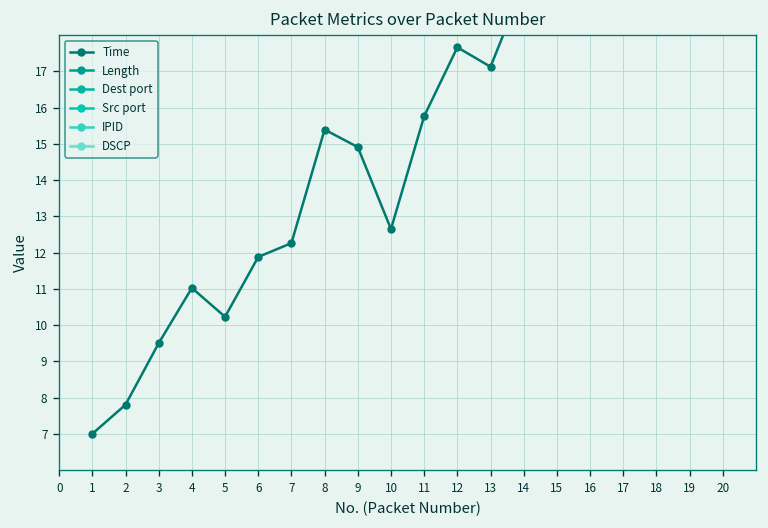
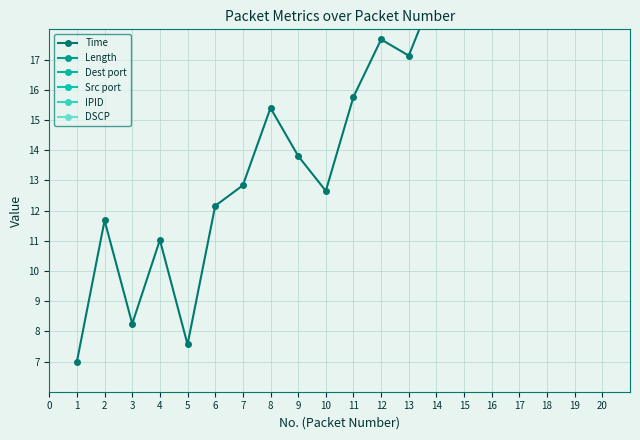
Time, 2: 7.8 -> 11.7
Time, 3: 9.5 -> 8.3
Time, 5: 10.2 -> 7.6
Time, 6: 11.9 -> 12.2
Time, 7: 12.3 -> 12.8
Time, 9: 14.9 -> 13.8
